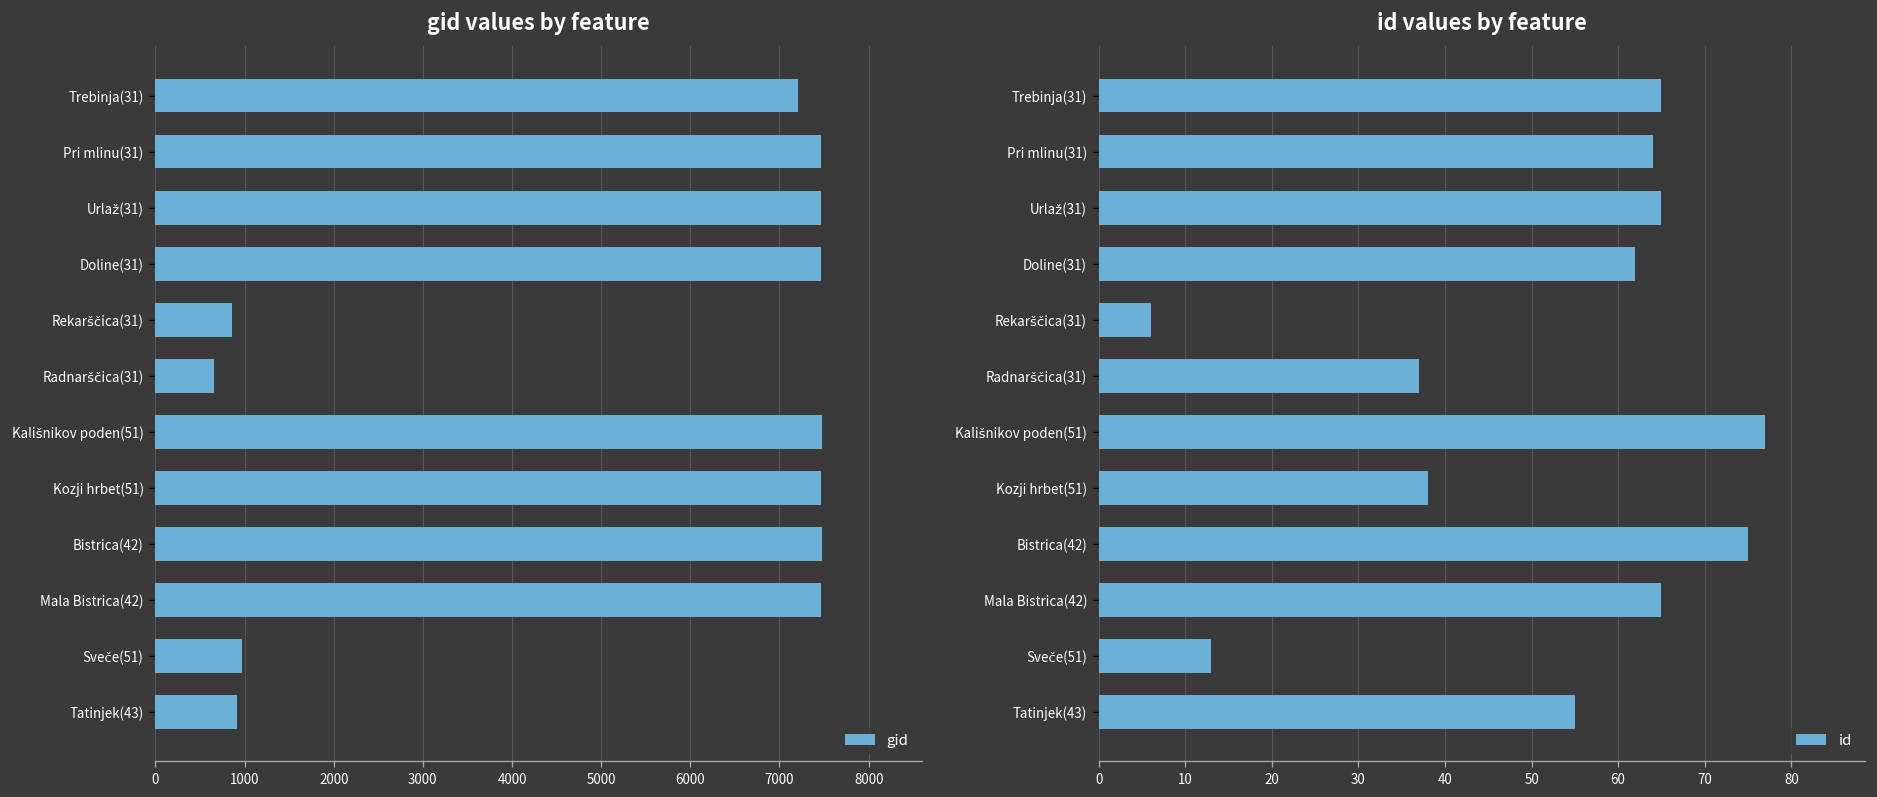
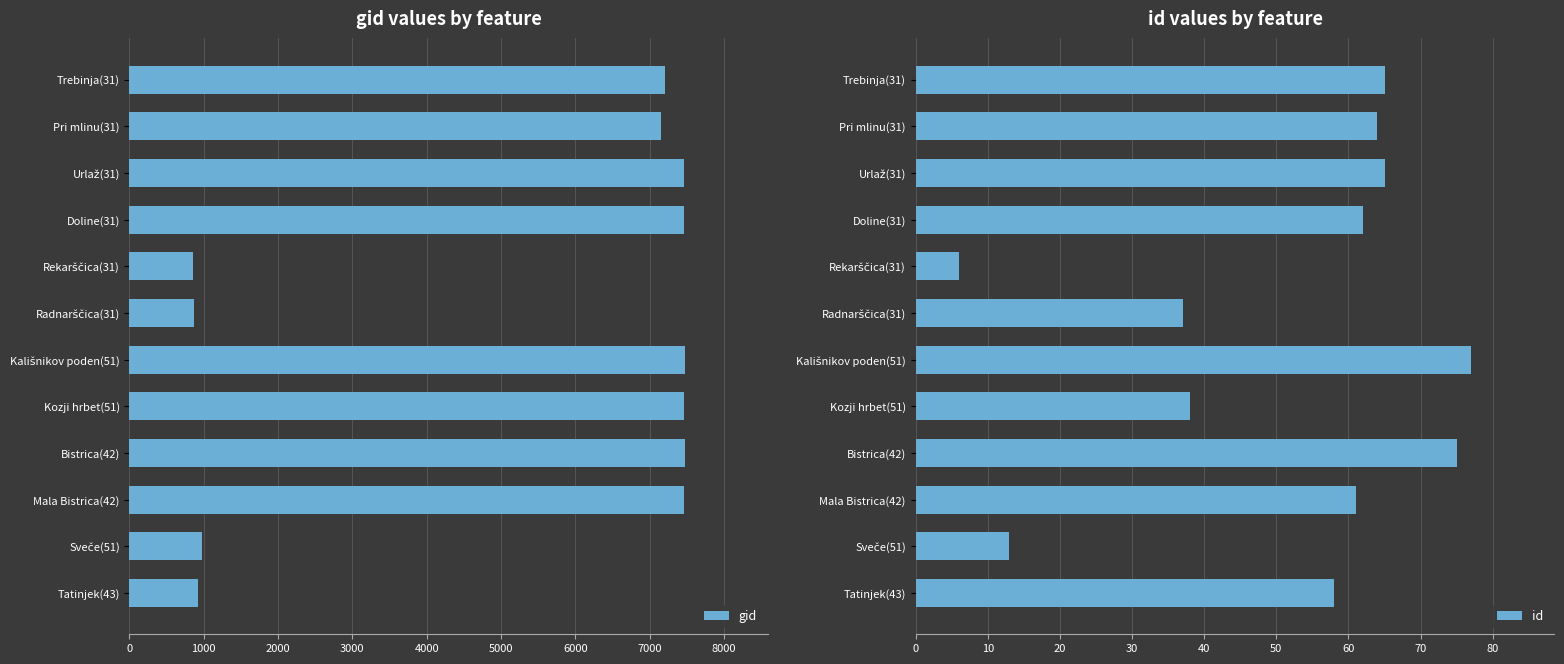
gid values by feature, Pri mlinu(31): 7500 -> 7200
gid values by feature, Radnarščica(31): 700 -> 900
id values by feature, Mala Bistrica(42): 65 -> 61
id values by feature, Tatinjek(43): 55 -> 58
